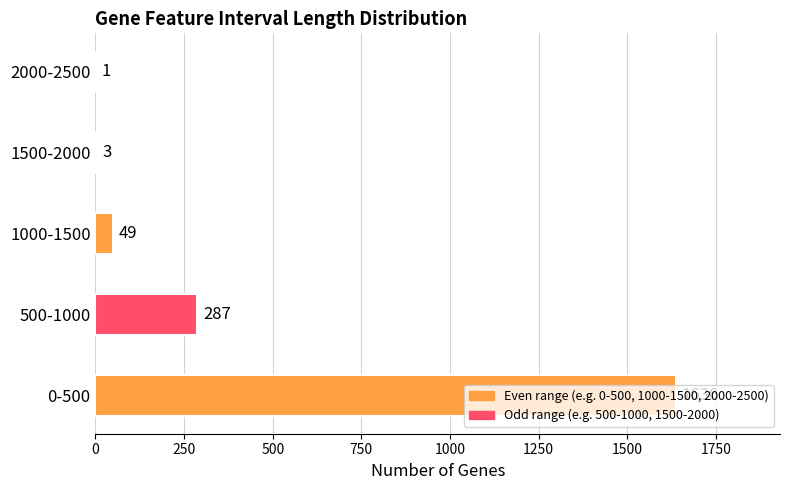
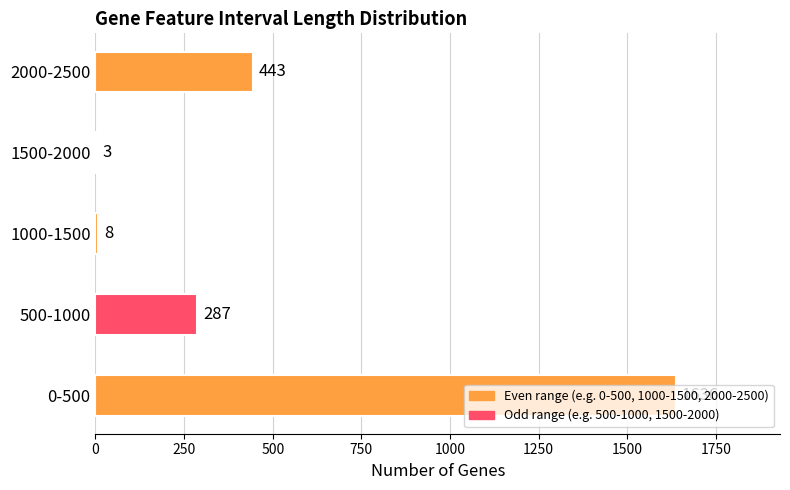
2000-2500: 1 -> 443
1000-1500: 49 -> 8
